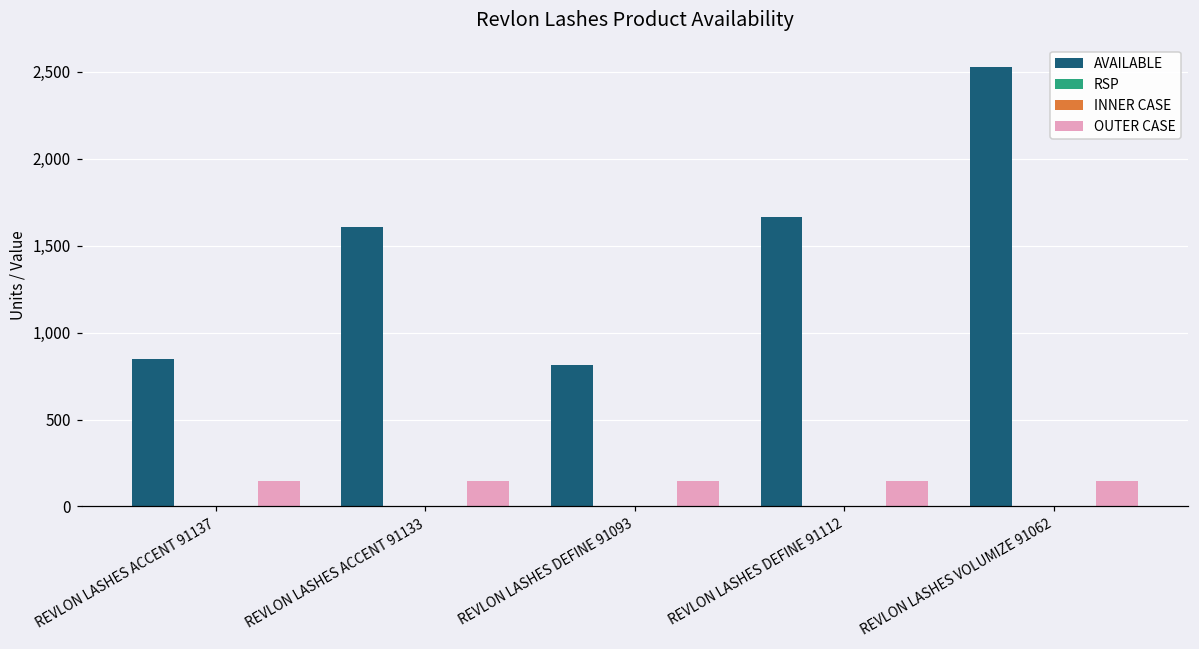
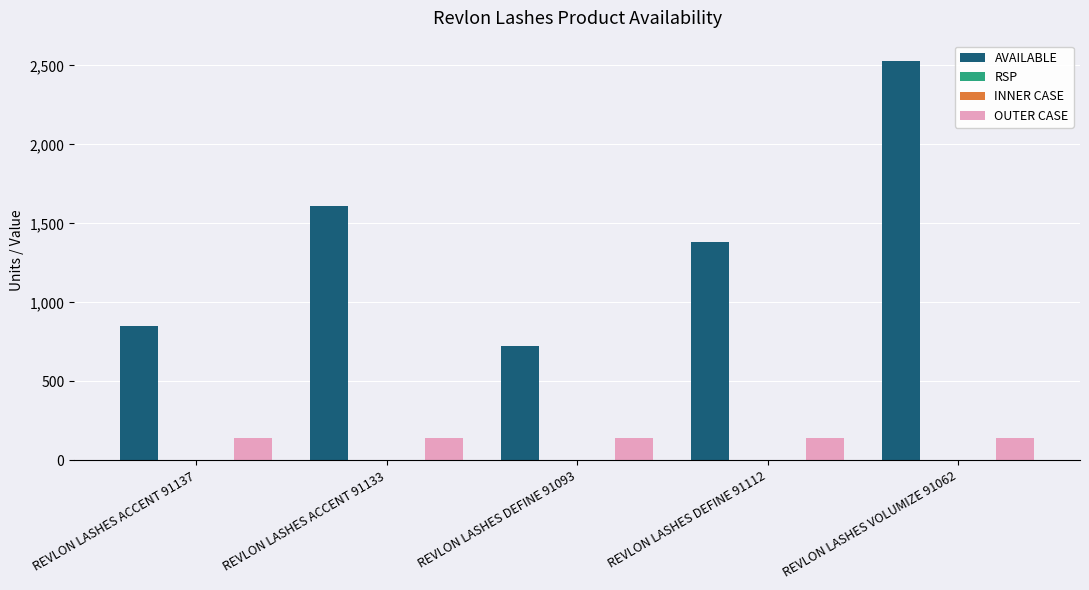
AVAILABLE, REVLON LASHES DEFINE 91093: 810 -> 720
AVAILABLE, REVLON LASHES DEFINE 91112: 1,670 -> 1,390
